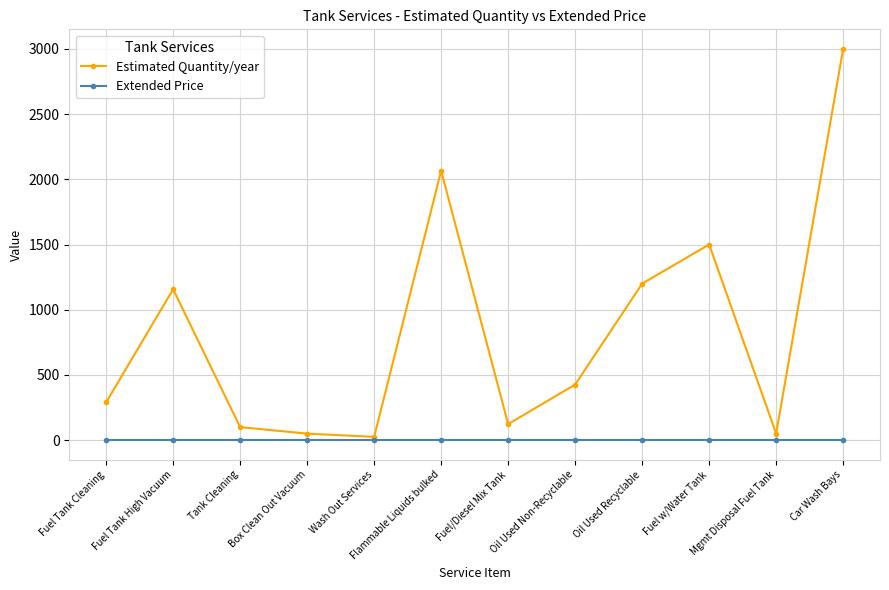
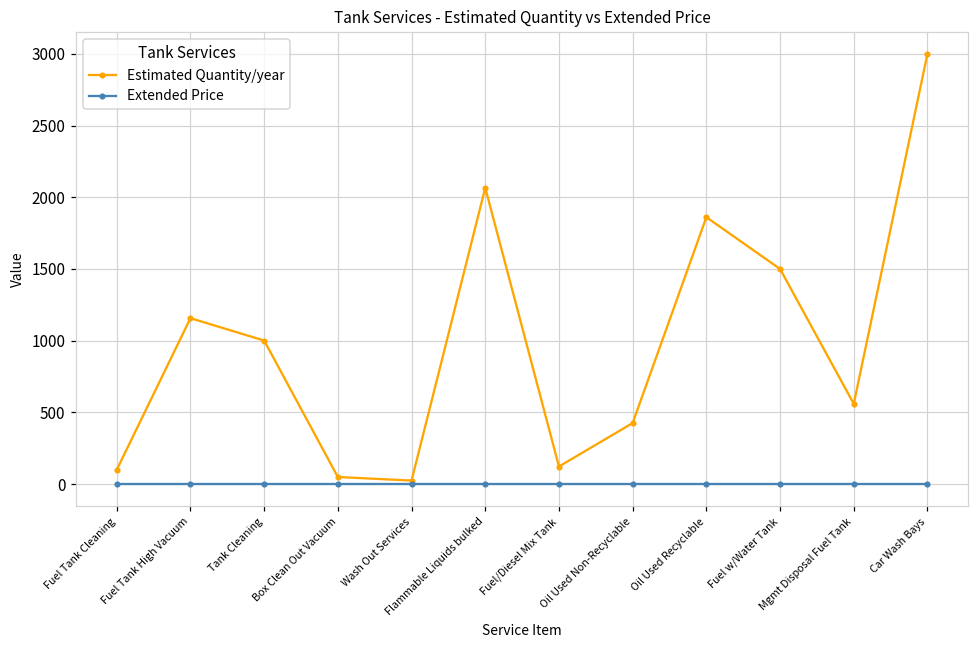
Estimated Quantity/year, Fuel Tank Cleaning: 290 -> 100
Estimated Quantity/year, Tank Cleaning: 100 -> 1000
Estimated Quantity/year, Oil Used Recyclable: 1200 -> 1860
Estimated Quantity/year, Mgmt Disposal Fuel Tank: 50 -> 560
